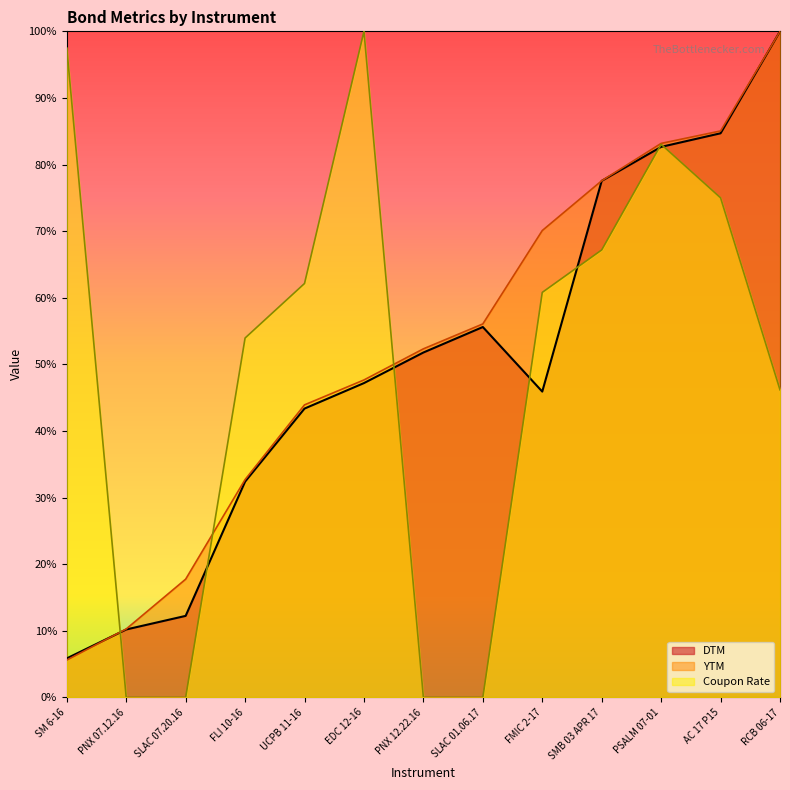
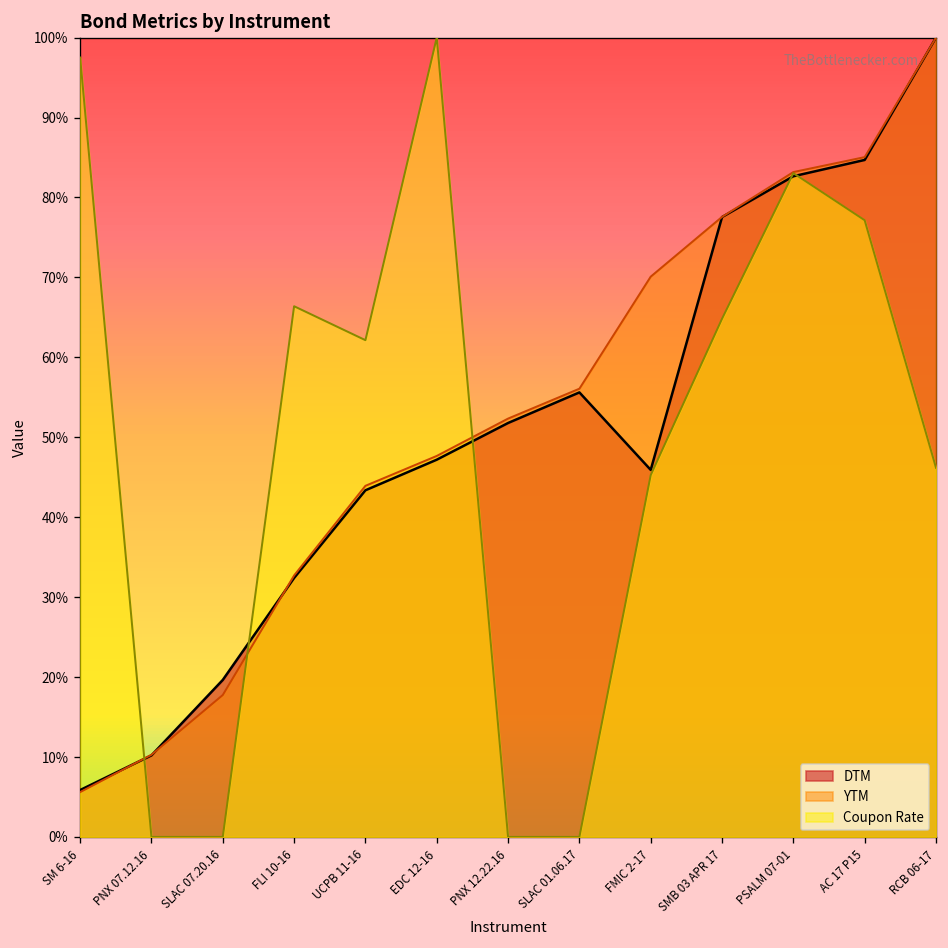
DTM, SLAC 07.20.16: 12% -> 20%
Coupon Rate, FLI 10-16: 54% -> 66%
Coupon Rate, FMIC 2-17: 61% -> 45%
Coupon Rate, SMB 03 APR 17: 67% -> 65%
Coupon Rate, AC 17 P15: 75% -> 77%
